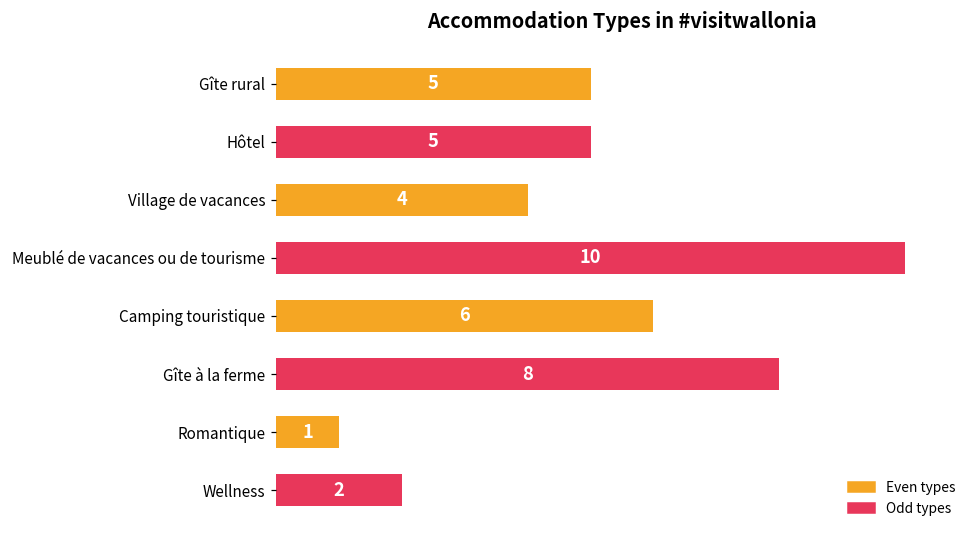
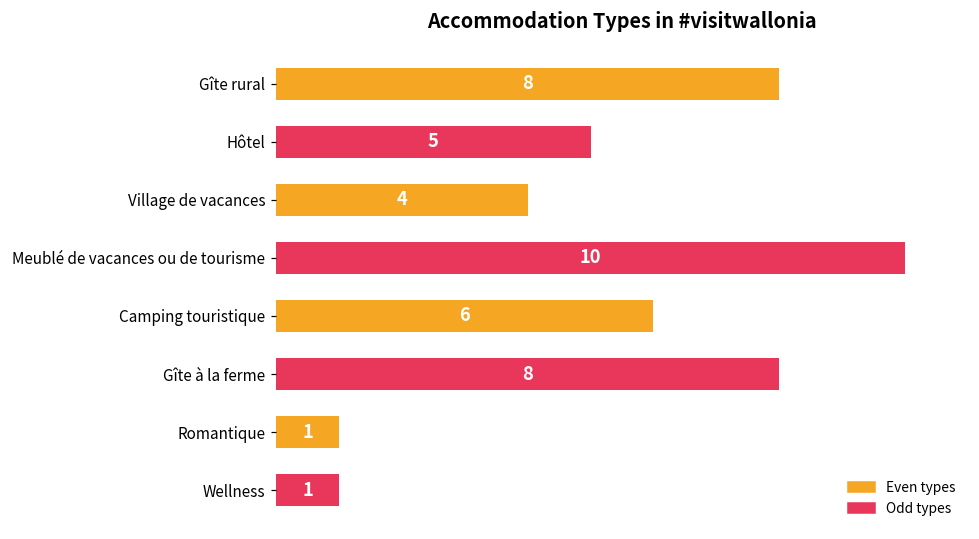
Gîte rural: 5 -> 8
Wellness: 2 -> 1
